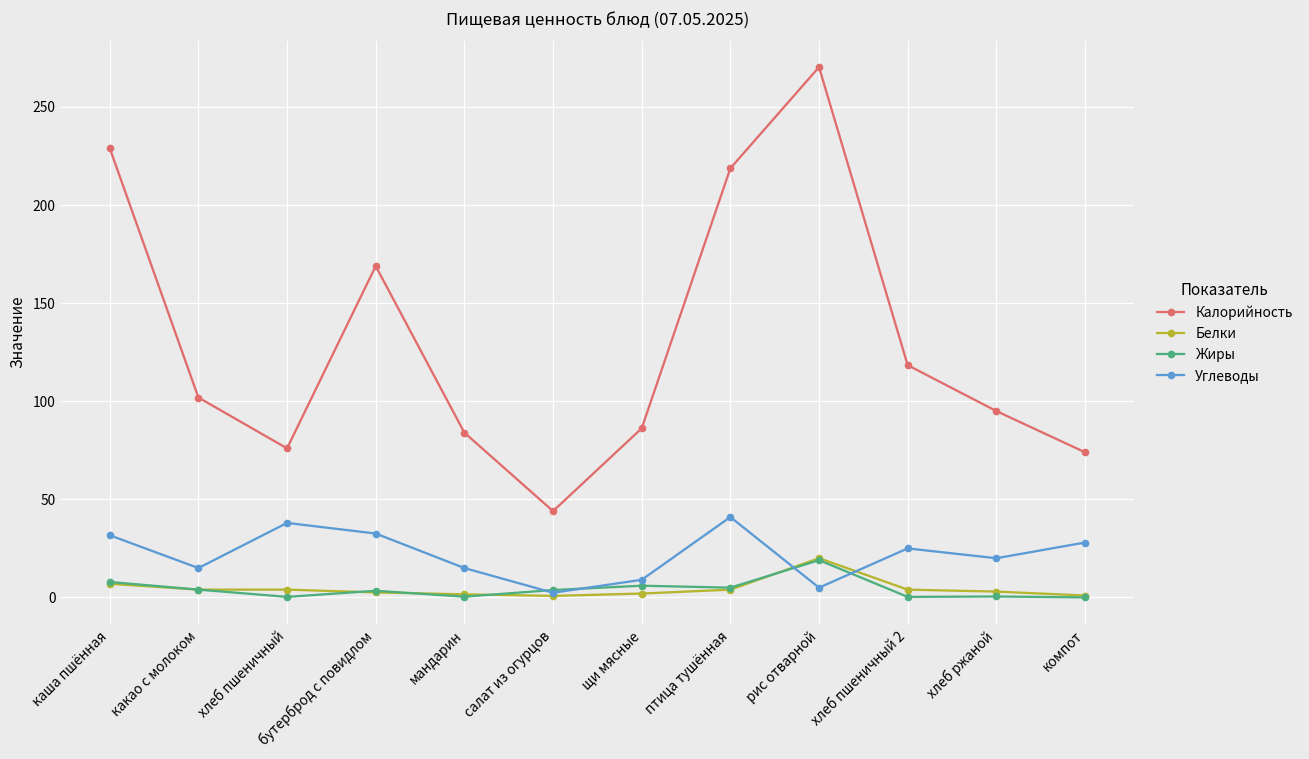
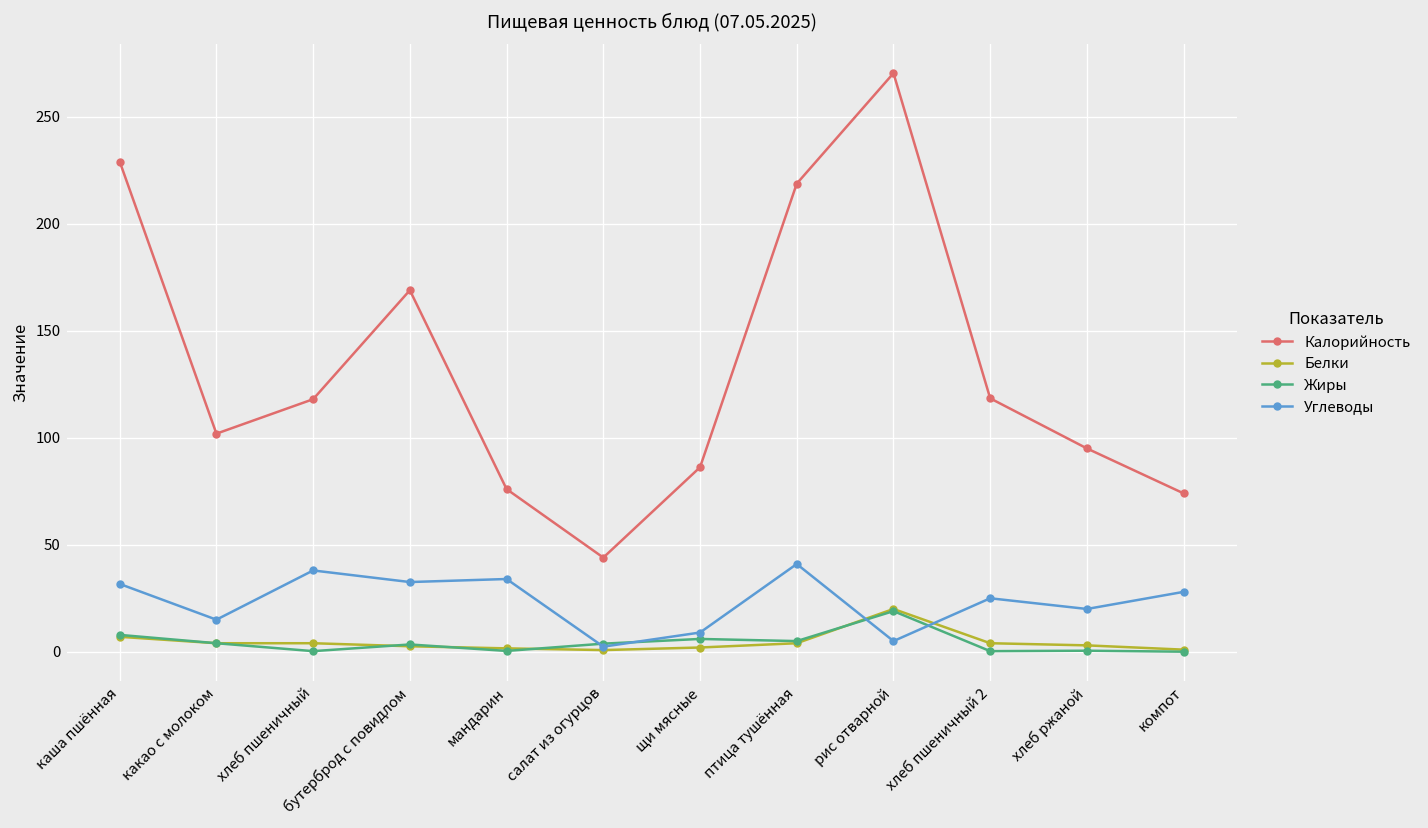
Калорийность, хлеб пшеничный: 76 -> 118
Калорийность, мандарин: 84 -> 76
Углеводы, мандарин: 15 -> 34
